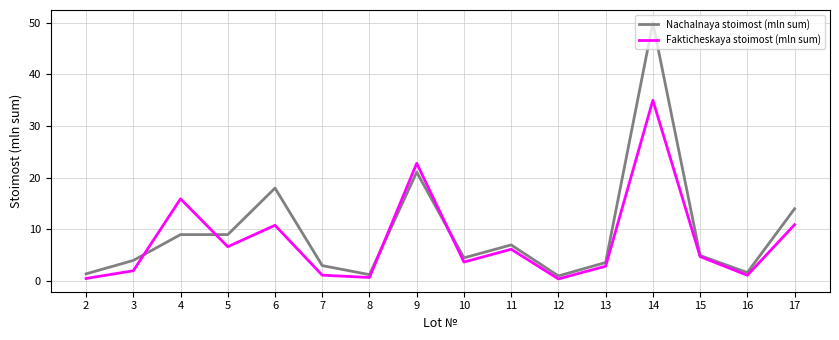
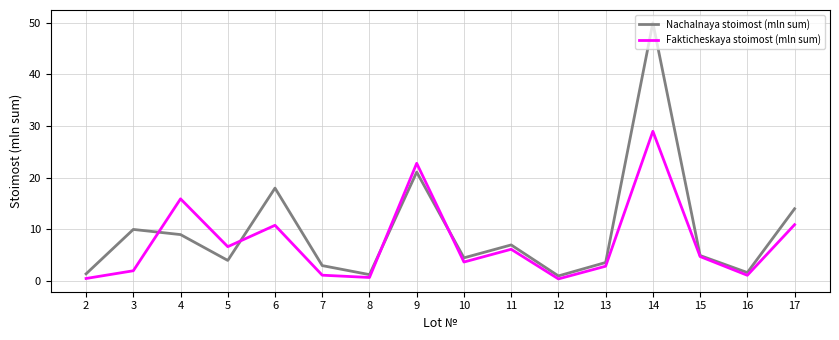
Nachalnaya stoimost (mln sum), 3: 4 -> 10
Nachalnaya stoimost (mln sum), 5: 9 -> 4
Fakticheskaya stoimost (mln sum), 14: 35 -> 29
